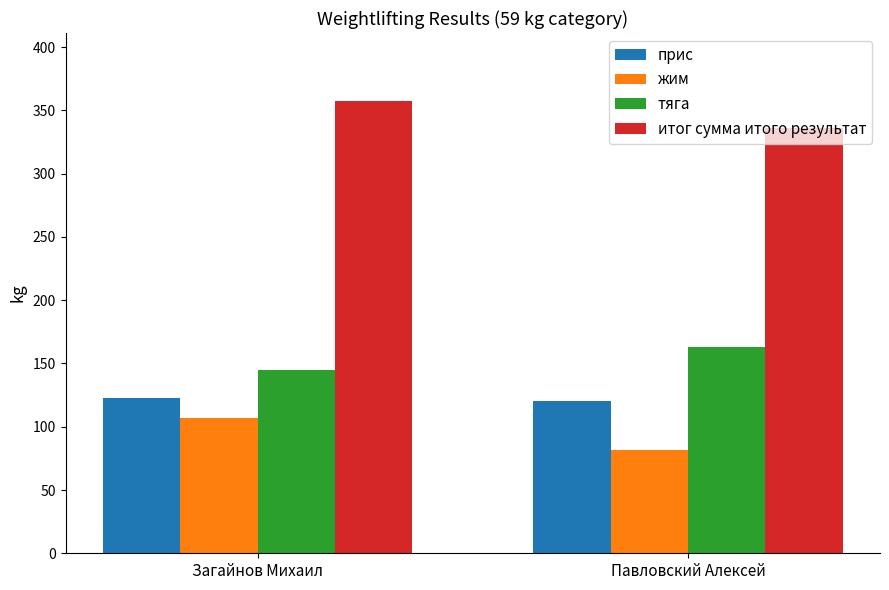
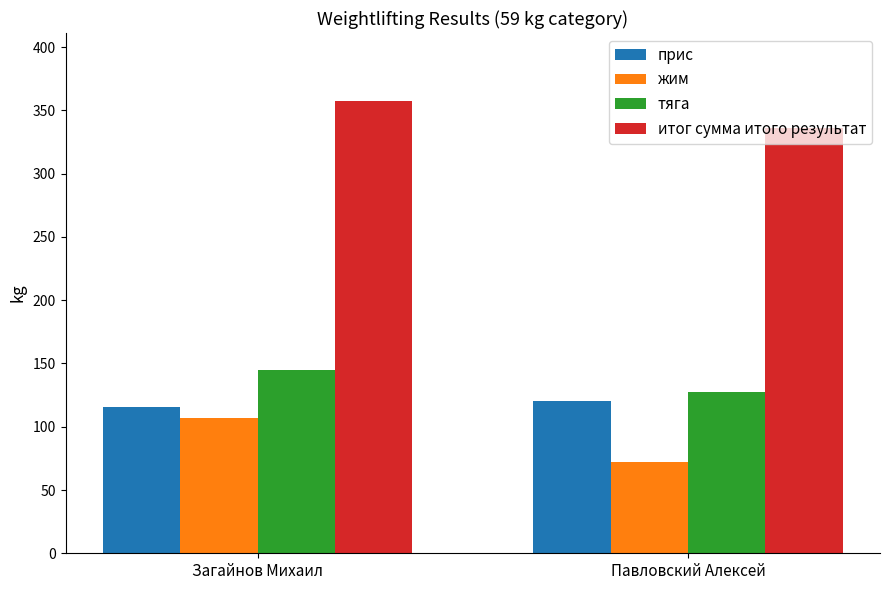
прис, Загайнов Михаил: 123 -> 116
жим, Павловский Алексей: 81 -> 73
тяга, Павловский Алексей: 163 -> 128
